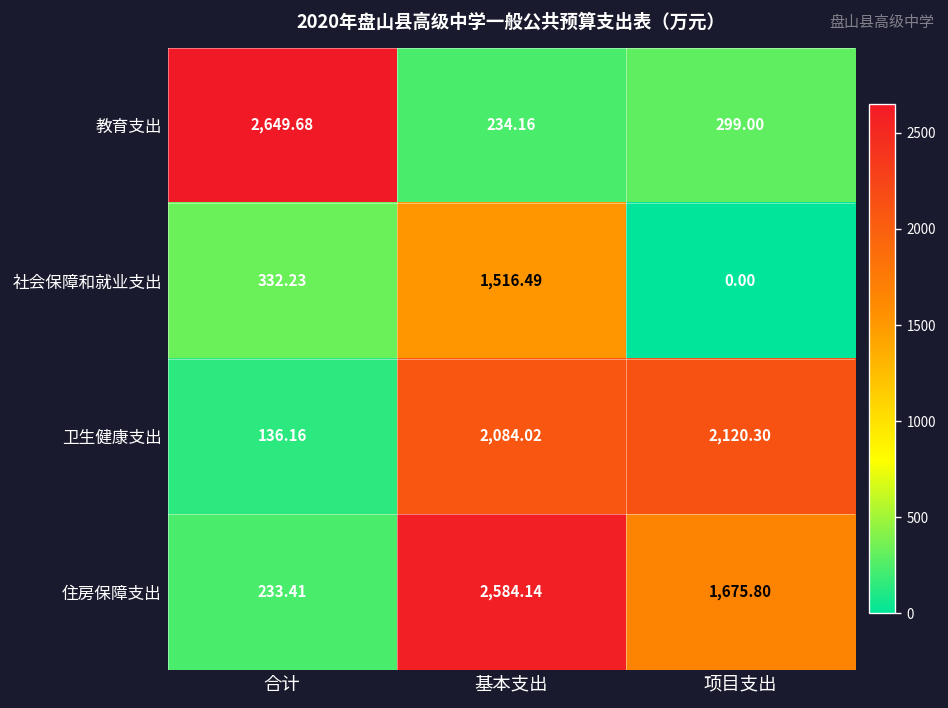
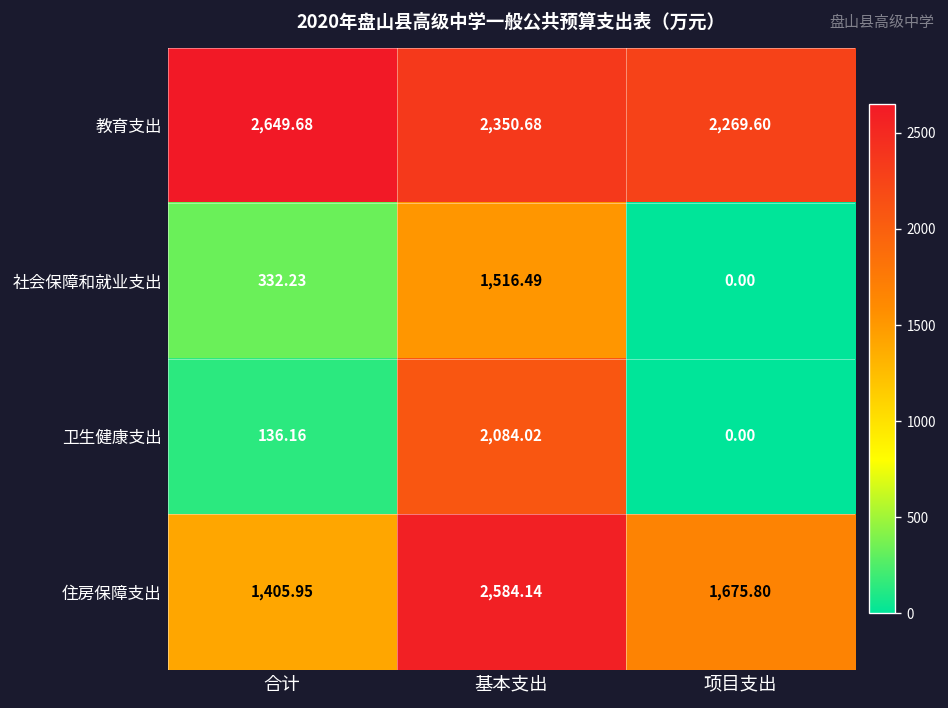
教育支出, 基本支出: 234.16 -> 2,350.68
教育支出, 项目支出: 299.00 -> 2,269.60
卫生健康支出, 项目支出: 2,120.30 -> 0.00
住房保障支出, 合计: 233.41 -> 1,405.95
